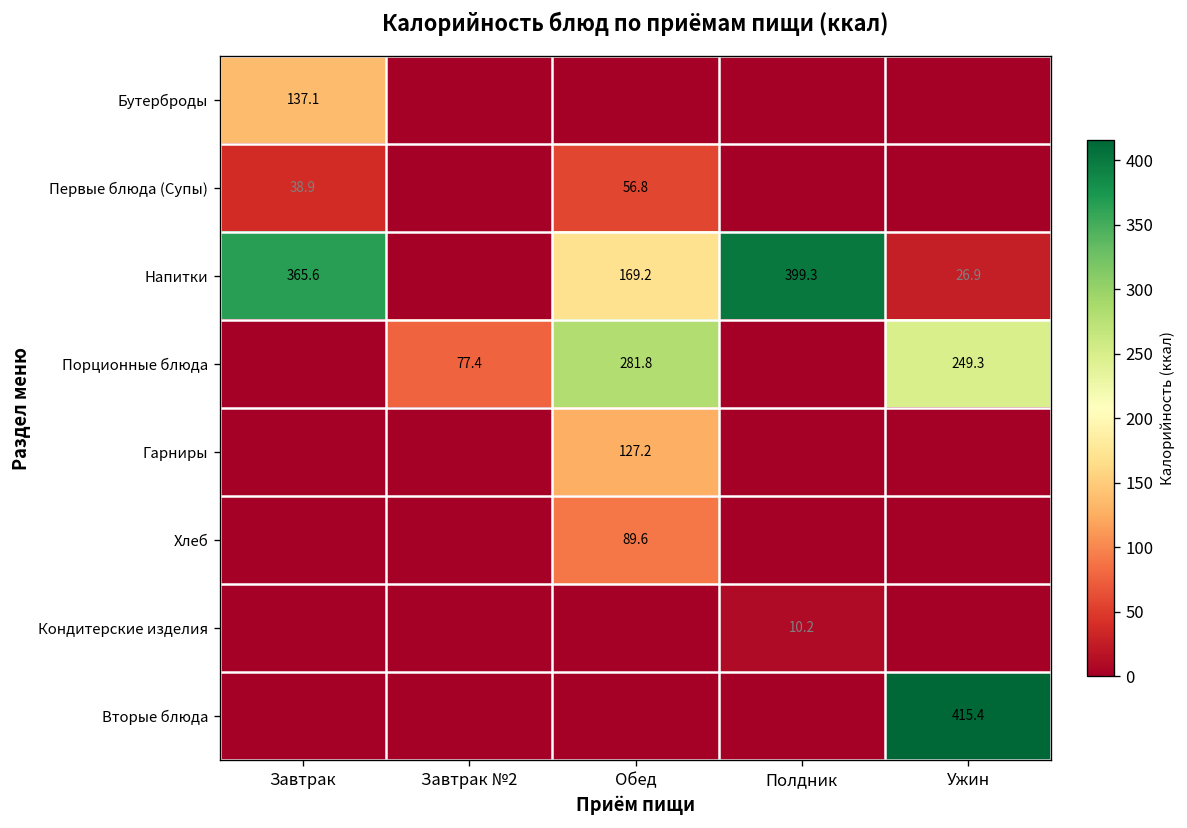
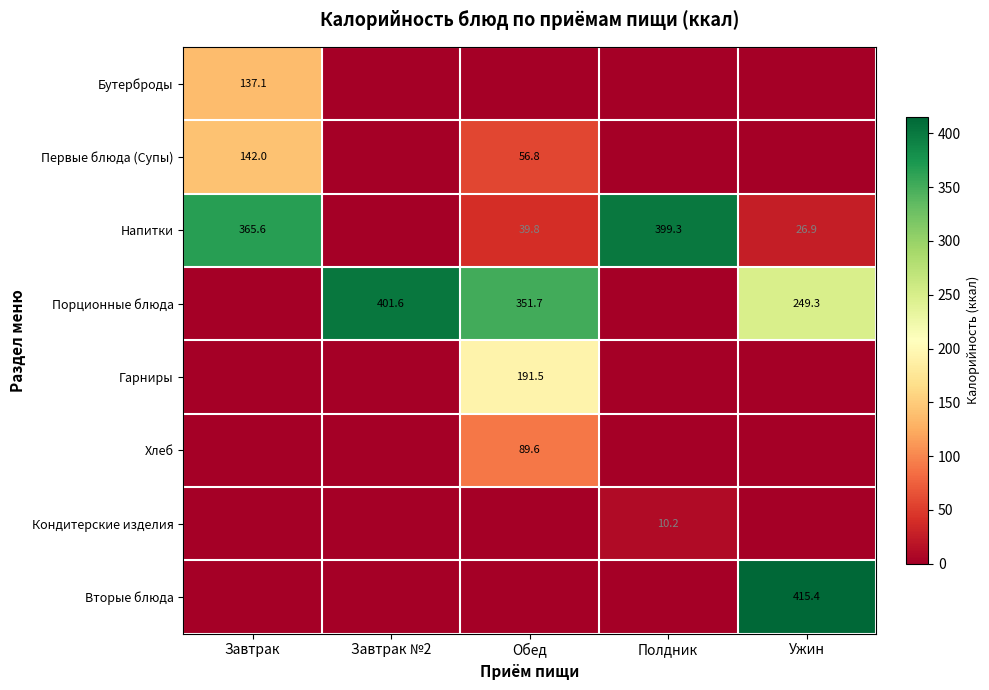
Первые блюда (Супы), Завтрак: 38.9 -> 142.0
Напитки, Обед: 169.2 -> 39.8
Порционные блюда, Завтрак №2: 77.4 -> 401.6
Порционные блюда, Обед: 281.8 -> 351.7
Гарниры, Обед: 127.2 -> 191.5
